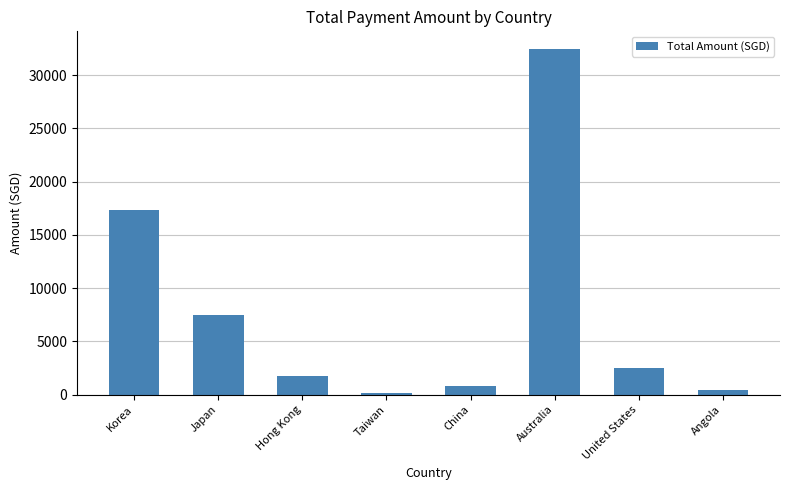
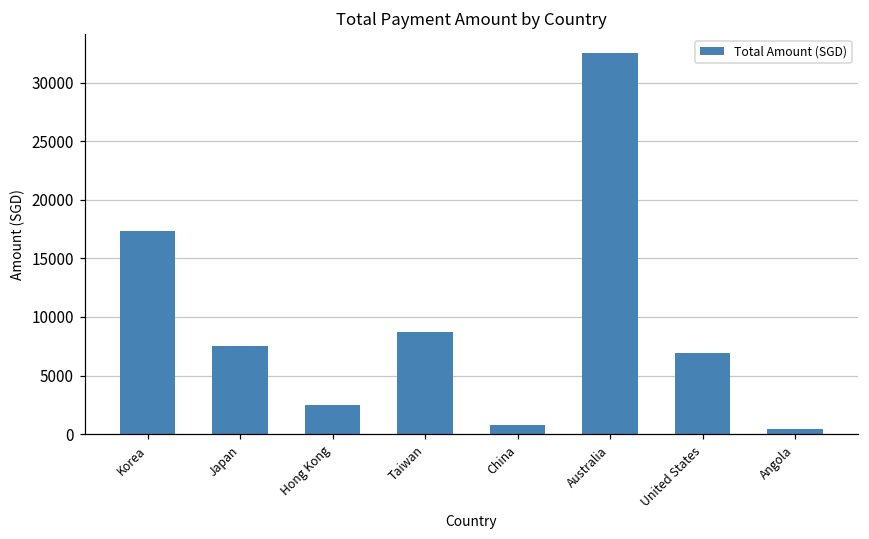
Hong Kong: 1700 -> 2500
Taiwan: 200 -> 8700
United States: 2500 -> 6900
